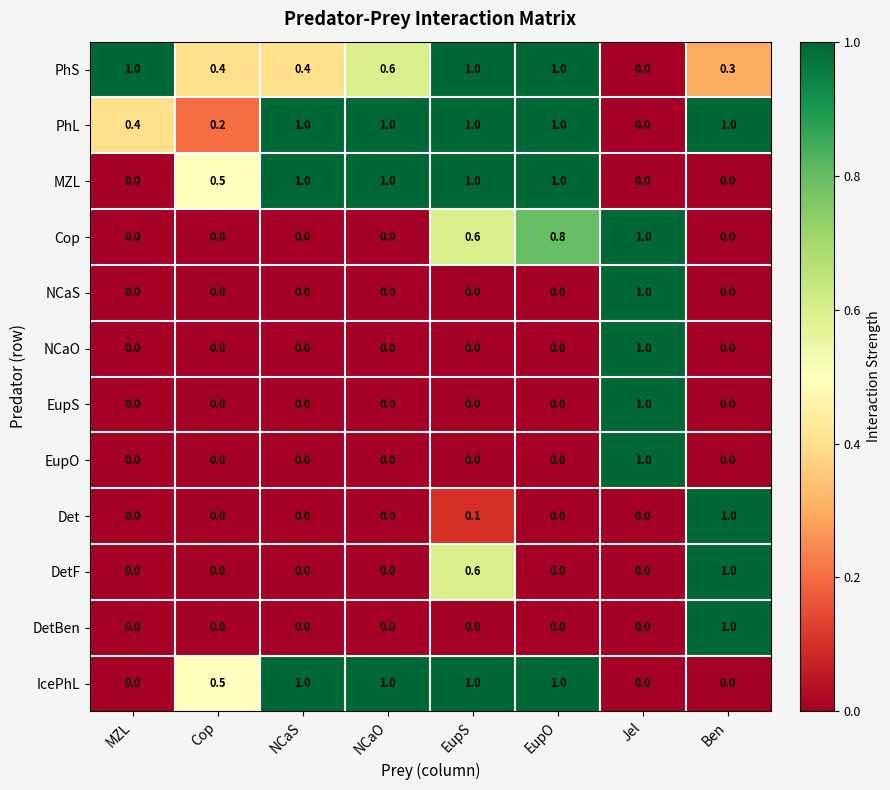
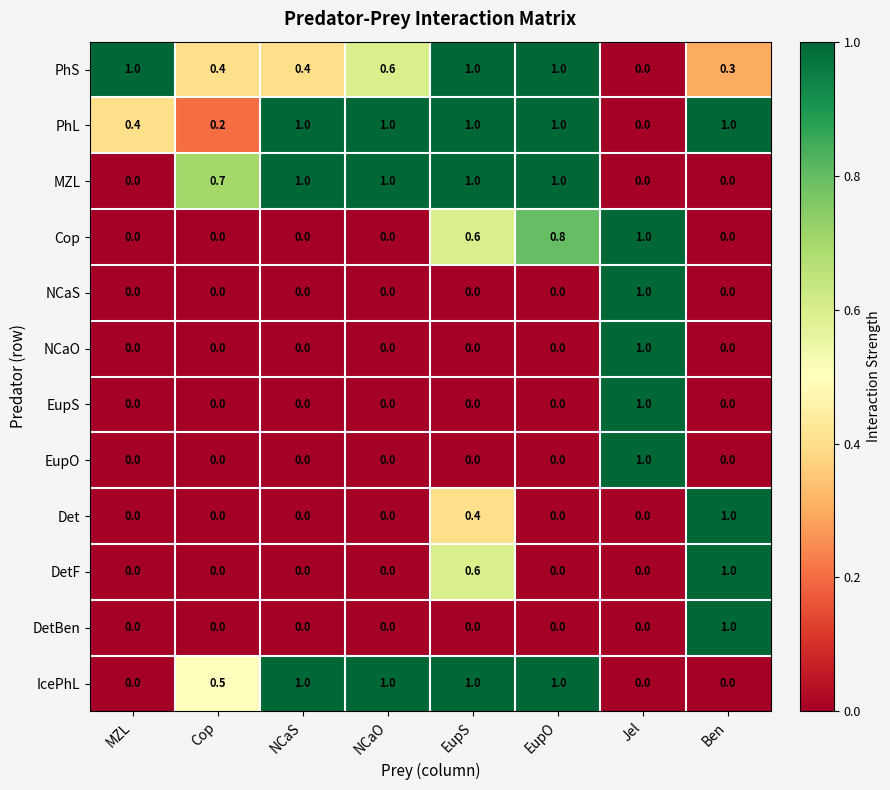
MZL, Cop: 0.5 -> 0.7
Det, EupS: 0.1 -> 0.4
